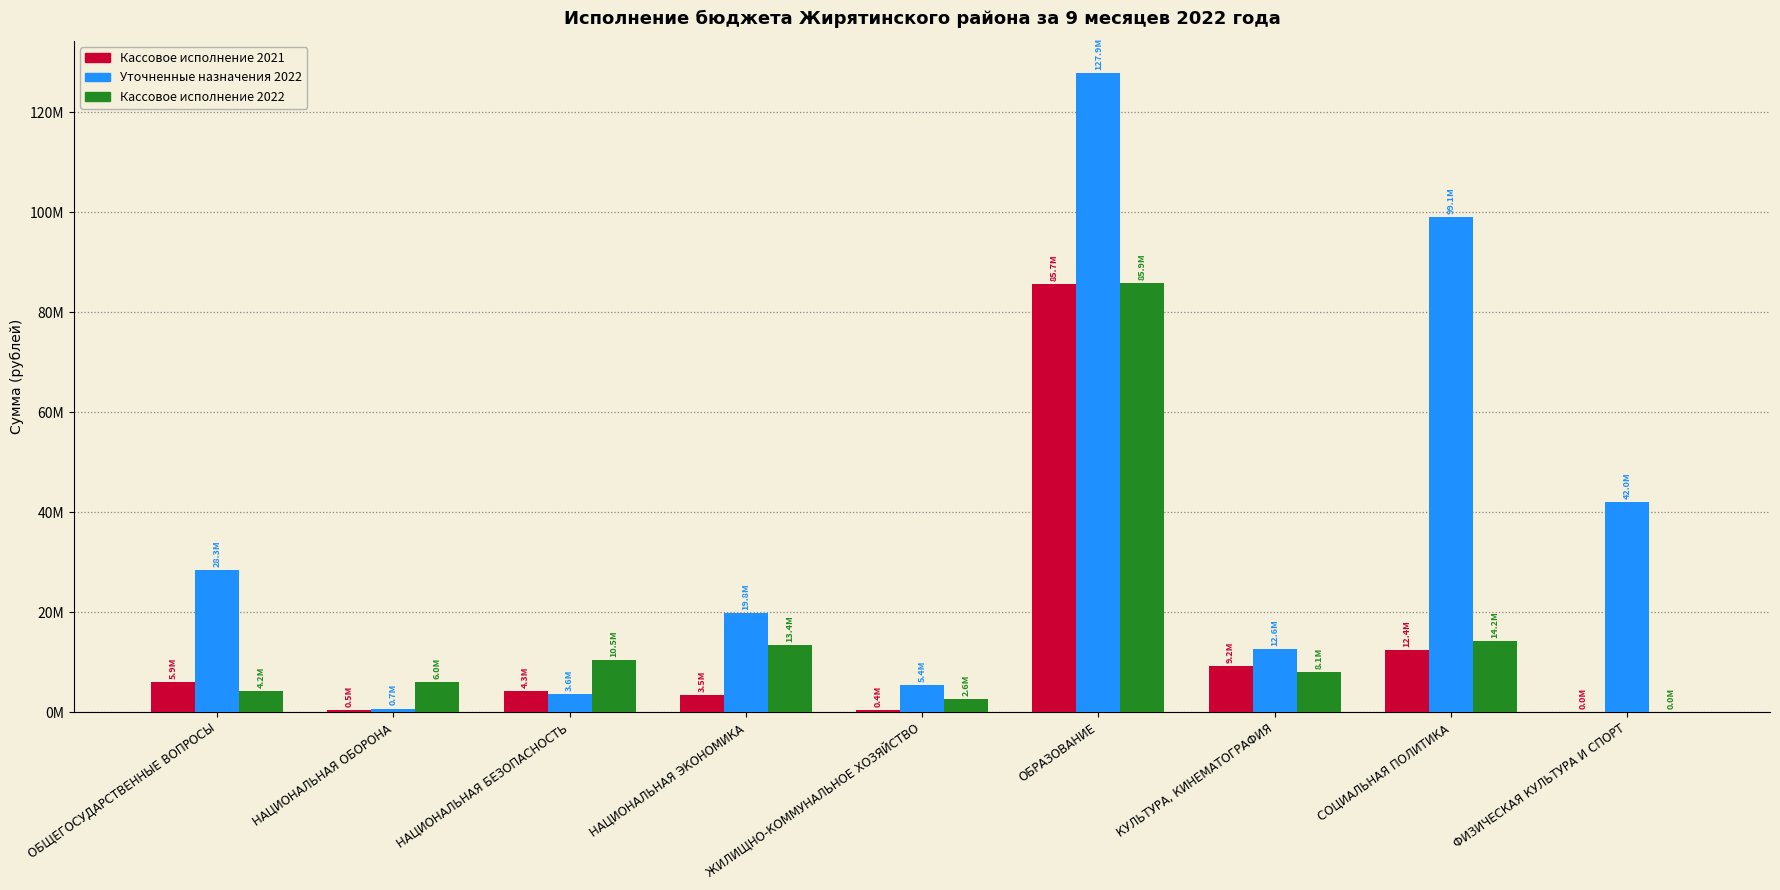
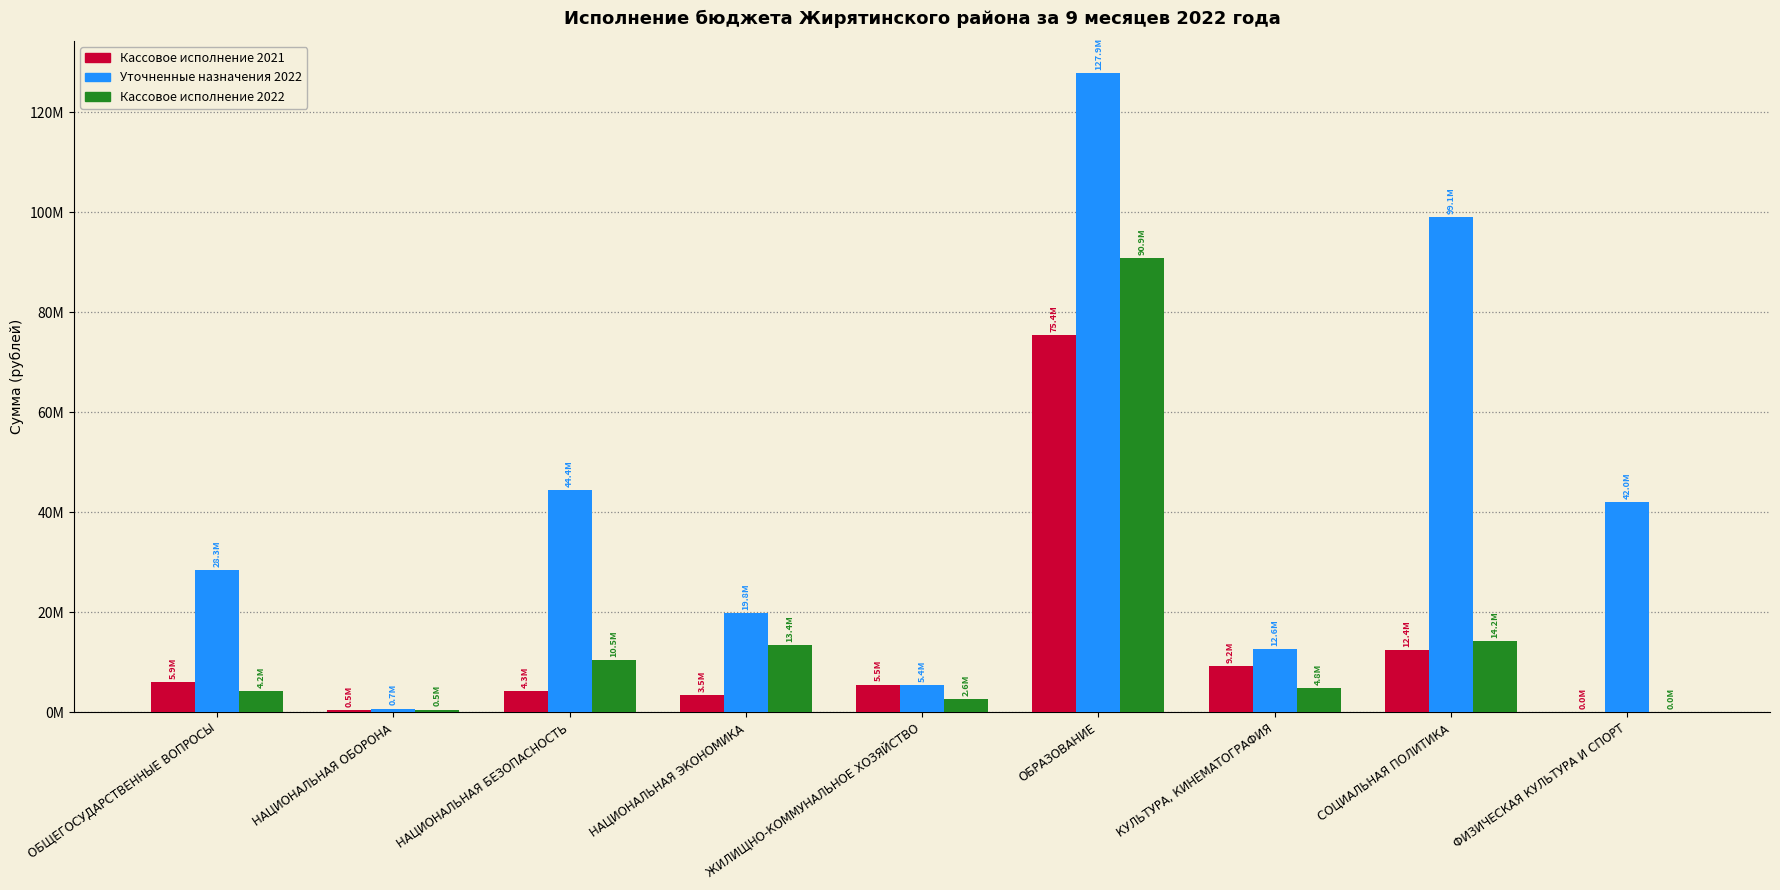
Кассовое исполнение 2022, НАЦИОНАЛЬНАЯ ОБОРОНА: 6.0M -> 0.5M
Уточненные назначения 2022, НАЦИОНАЛЬНАЯ БЕЗОПАСНОСТЬ: 3.6M -> 44.4M
Кассовое исполнение 2021, ЖИЛИЩНО-КОММУНАЛЬНОЕ ХОЗЯЙСТВО: 0.4M -> 5.5M
Кассовое исполнение 2021, ОБРАЗОВАНИЕ: 85.7M -> 75.4M
Кассовое исполнение 2022, ОБРАЗОВАНИЕ: 85.9M -> 90.9M
Кассовое исполнение 2022, КУЛЬТУРА, КИНЕМАТОГРАФИЯ: 8.1M -> 4.8M
